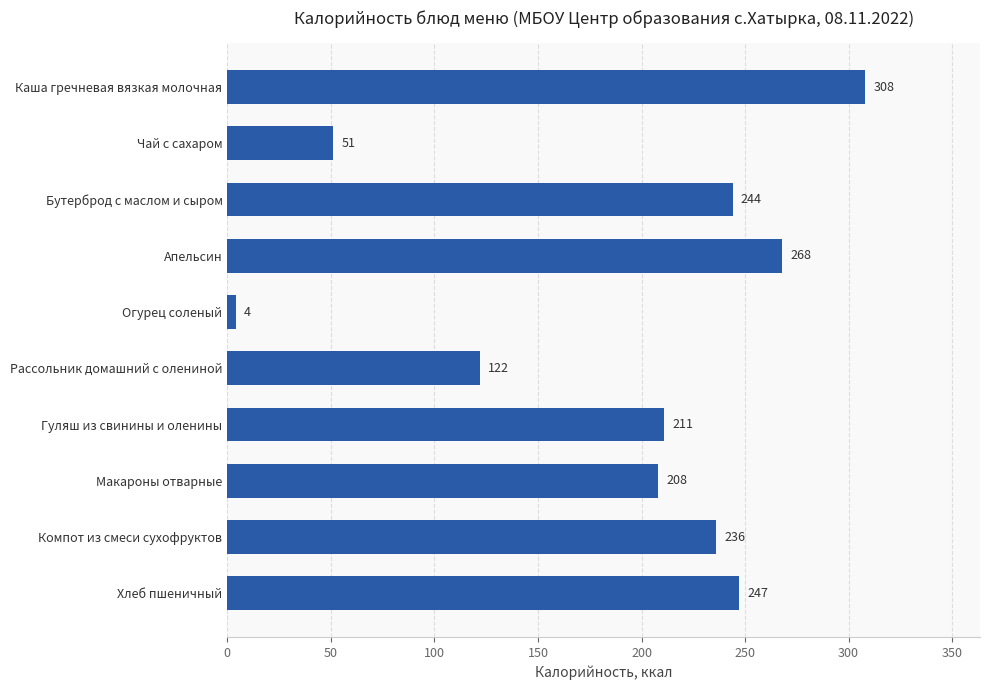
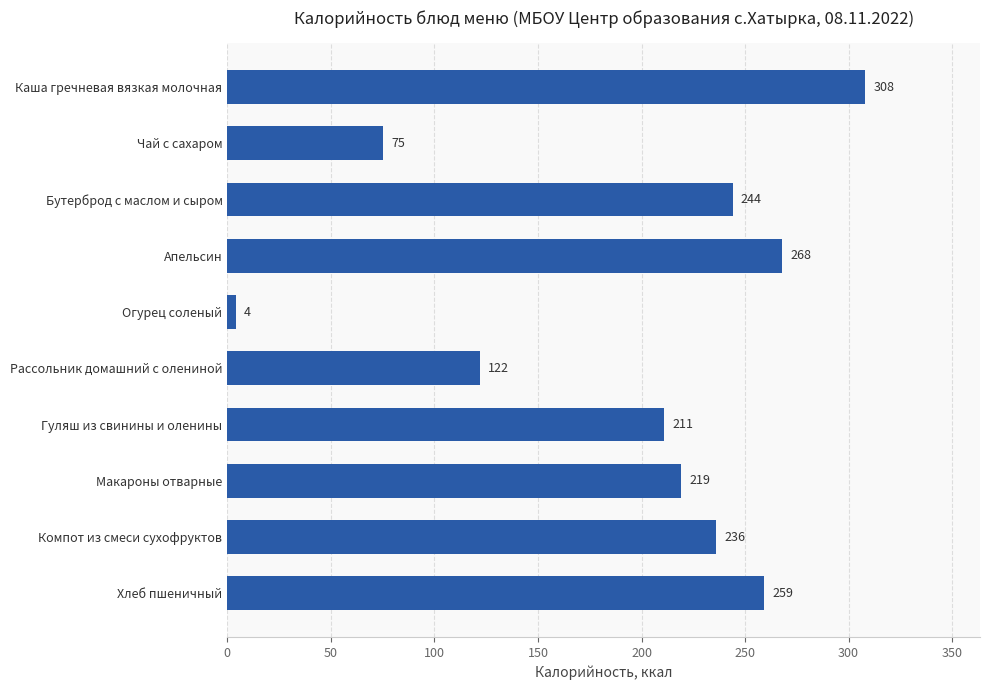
Чай с сахаром: 51 -> 75
Макароны отварные: 208 -> 219
Хлеб пшеничный: 247 -> 259
